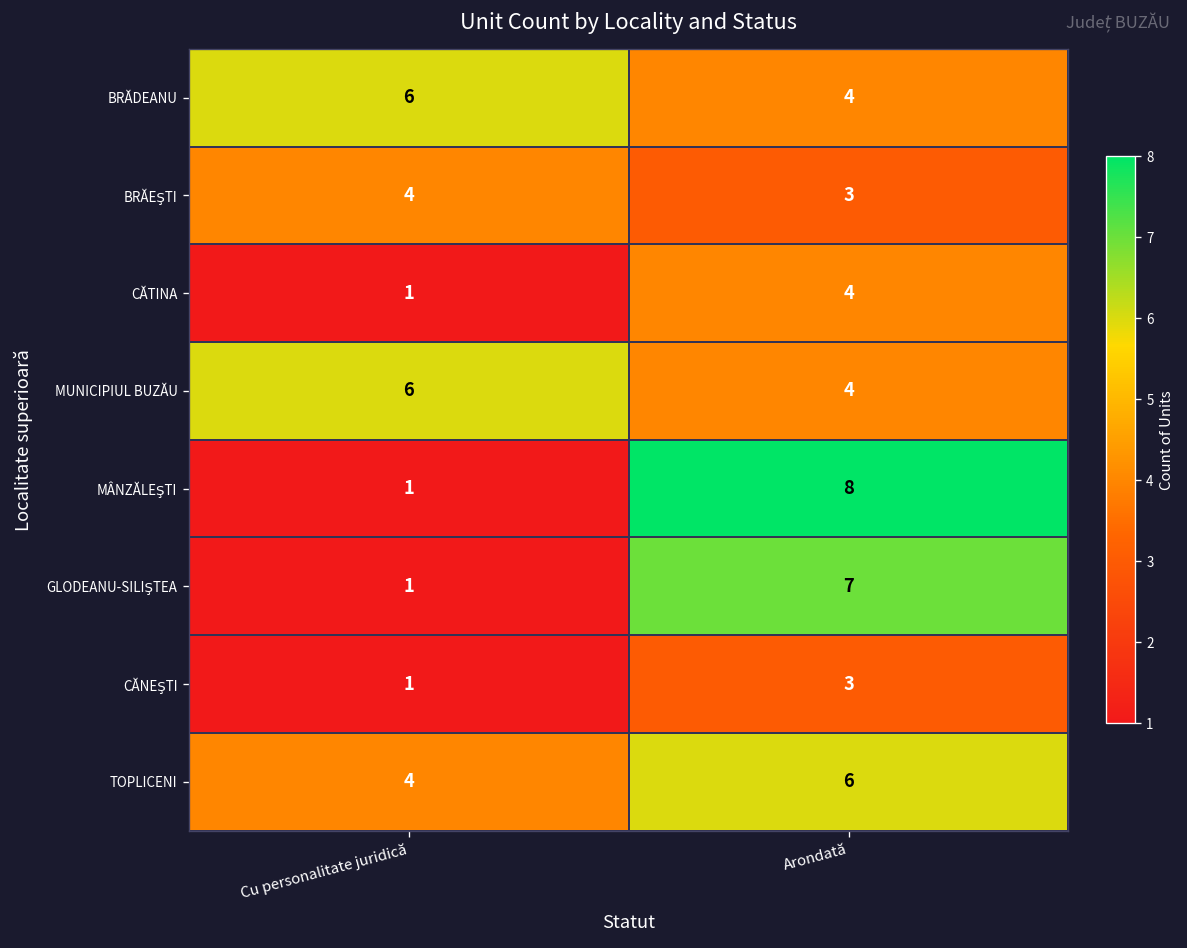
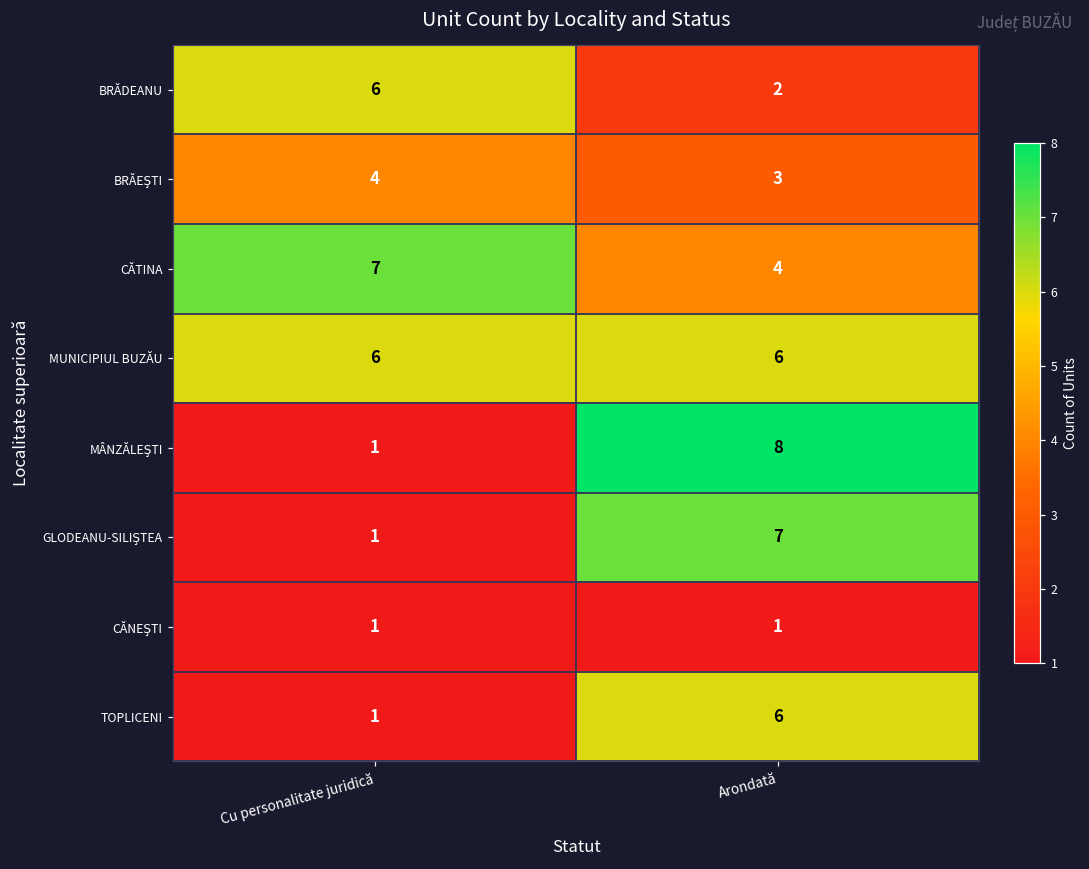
BRĂDEANU, Arondată: 4 -> 2
CĂTINA, Cu personalitate juridică: 1 -> 7
MUNICIPIUL BUZĂU, Arondată: 4 -> 6
CĂNEŞTI, Arondată: 3 -> 1
TOPLICENI, Cu personalitate juridică: 4 -> 1
